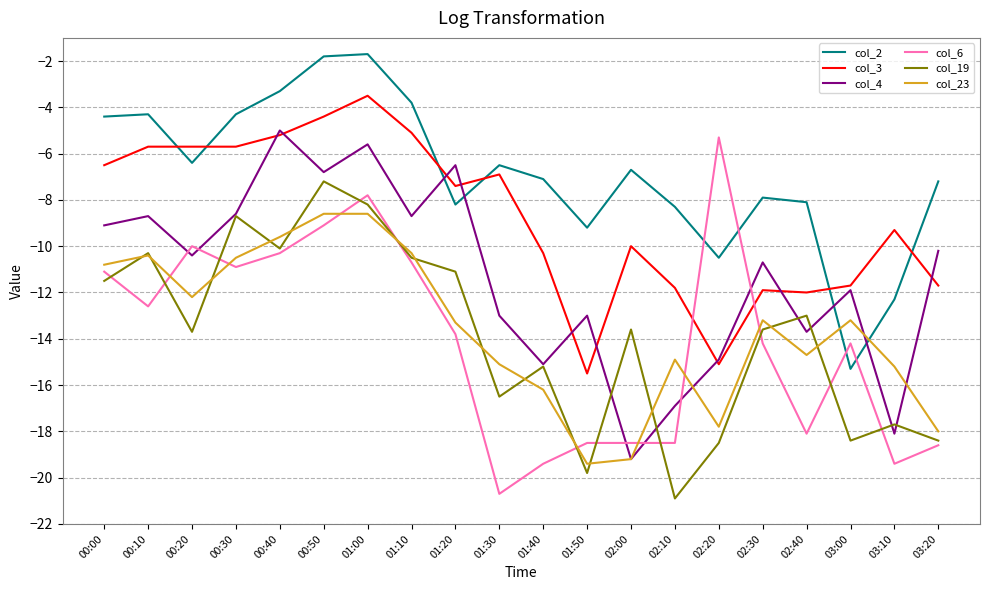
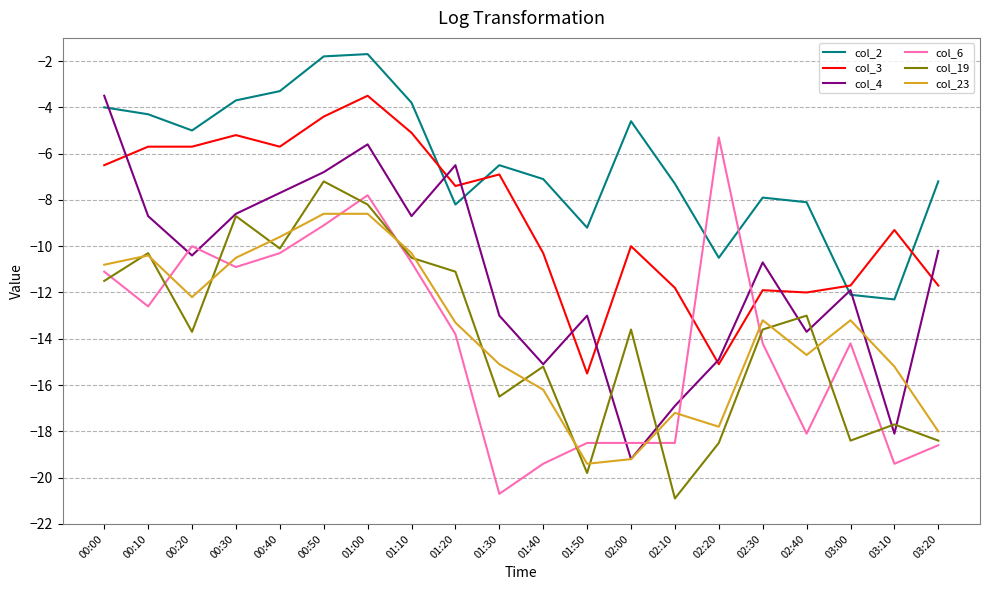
col_2, 00:00: -4.4 -> -4.0
col_4, 00:00: -9.1 -> -3.5
col_2, 00:20: -6.4 -> -5.0
col_2, 00:30: -4.3 -> -3.7
col_3, 00:30: -5.7 -> -5.2
col_3, 00:40: -5.2 -> -5.7
col_4, 00:40: -5.0 -> -7.7
col_2, 02:00: -6.7 -> -4.6
col_2, 02:10: -8.3 -> -7.3
col_23, 02:10: -14.9 -> -17.2
col_2, 03:00: -15.3 -> -12.1
